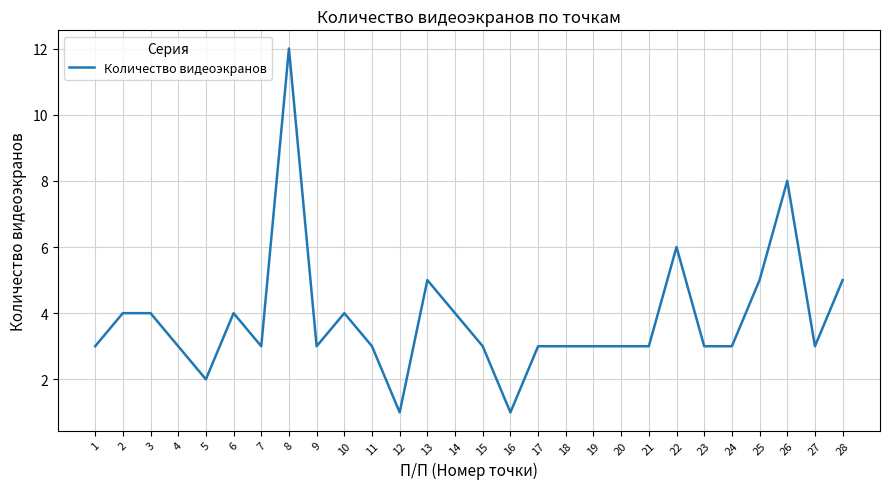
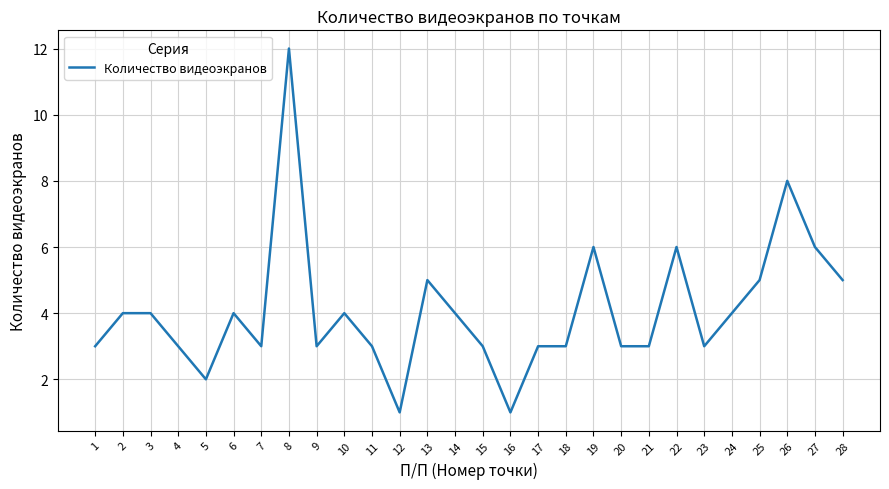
19: 3 -> 6
24: 3 -> 4
27: 3 -> 6
